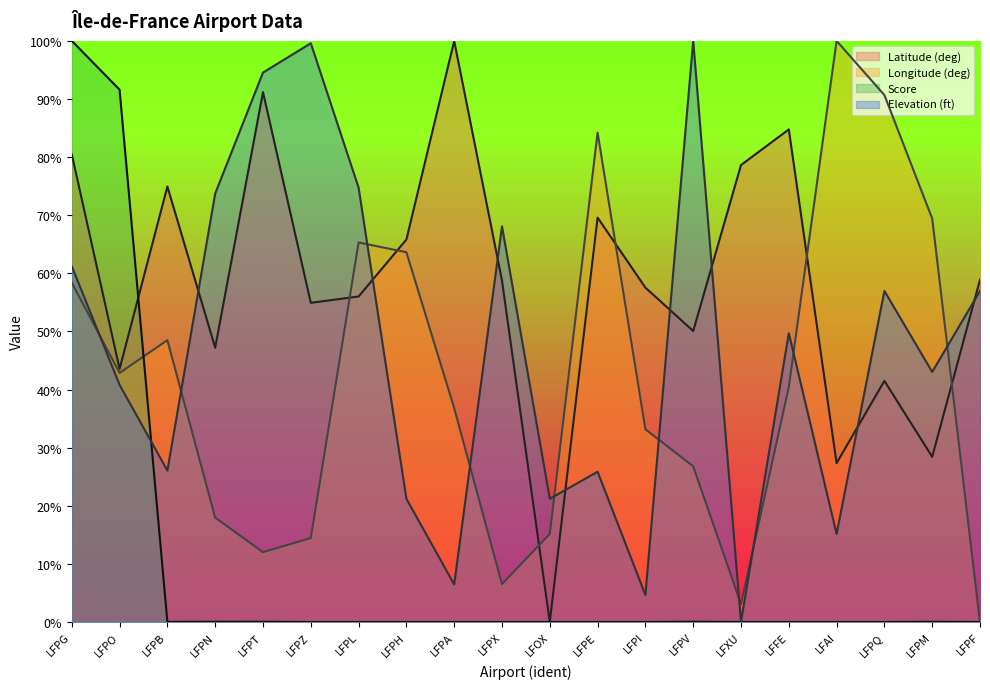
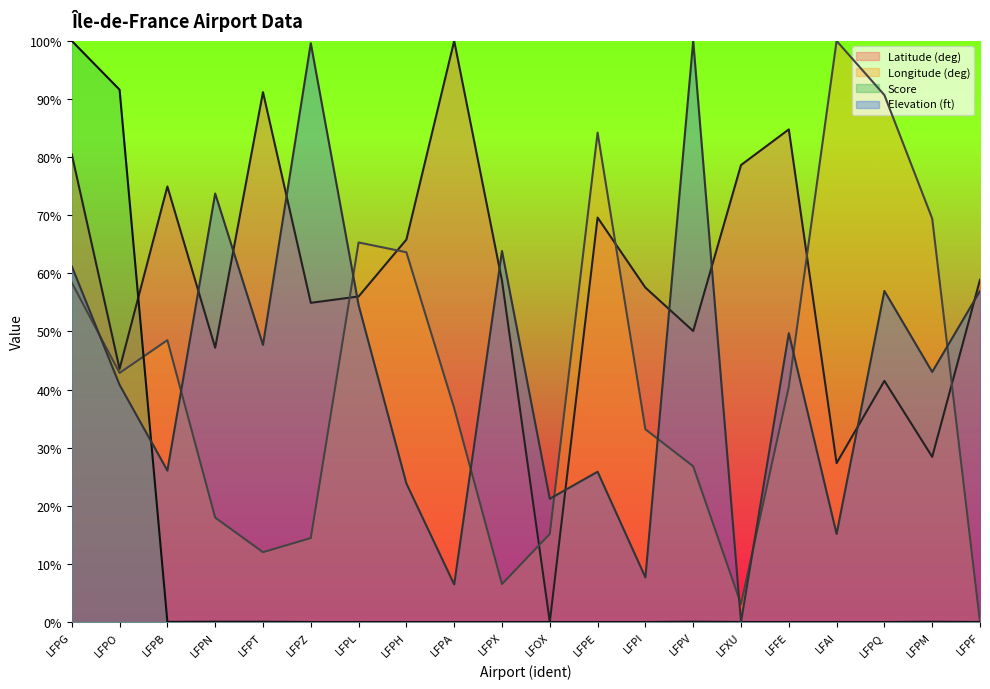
Elevation (ft), LFPT: 95% -> 48%
Elevation (ft), LFPL: 75% -> 55%
Elevation (ft), LFPH: 21% -> 24%
Elevation (ft), LFPX: 68% -> 64%
Elevation (ft), LFPI: 5% -> 8%
